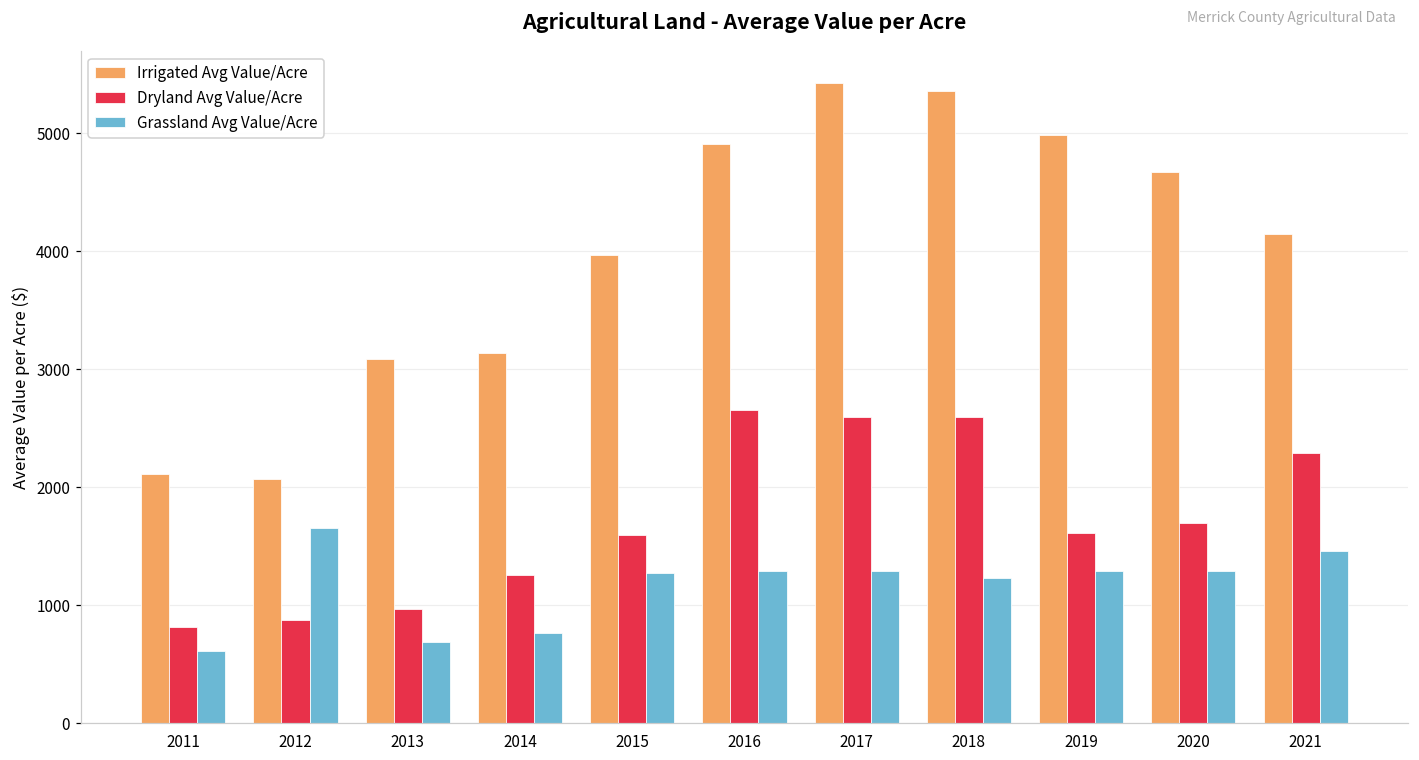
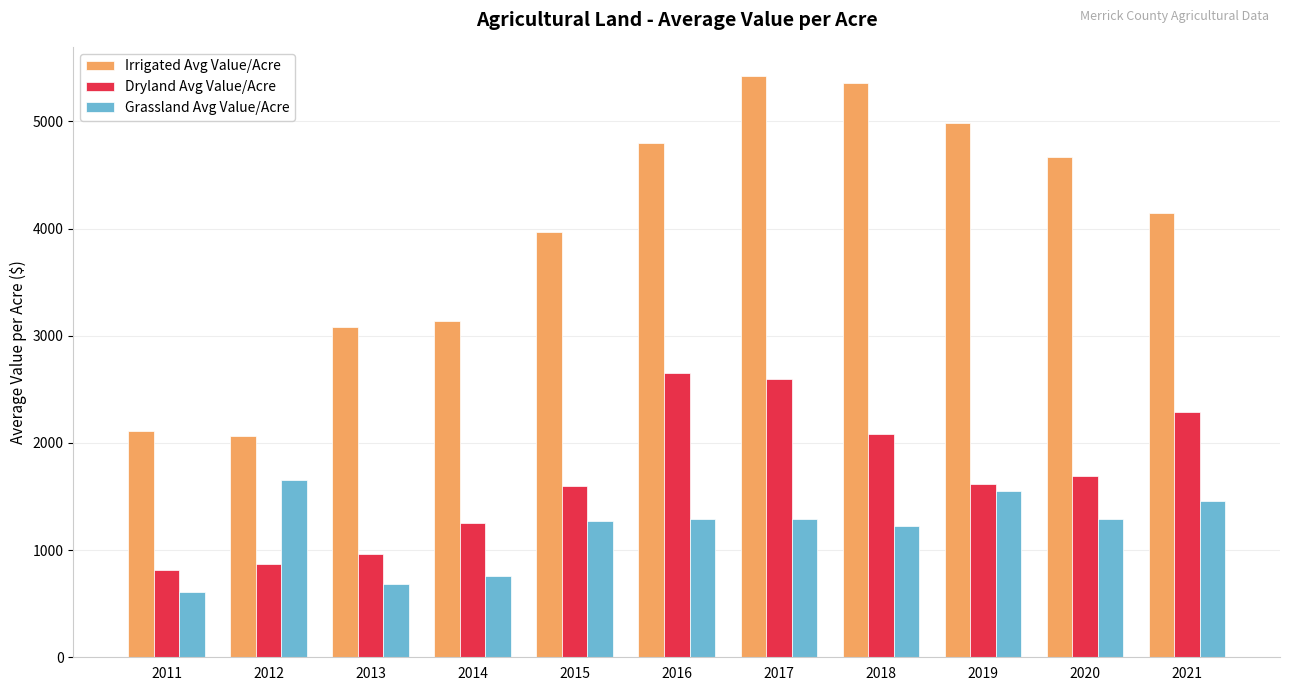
Irrigated Avg Value/Acre, 2016: 4910 -> 4800
Dryland Avg Value/Acre, 2018: 2590 -> 2080
Grassland Avg Value/Acre, 2019: 1290 -> 1550
